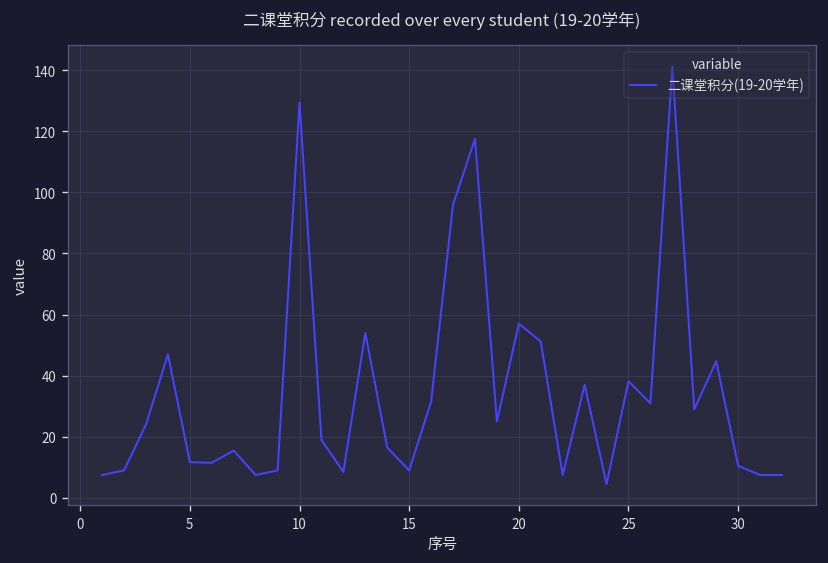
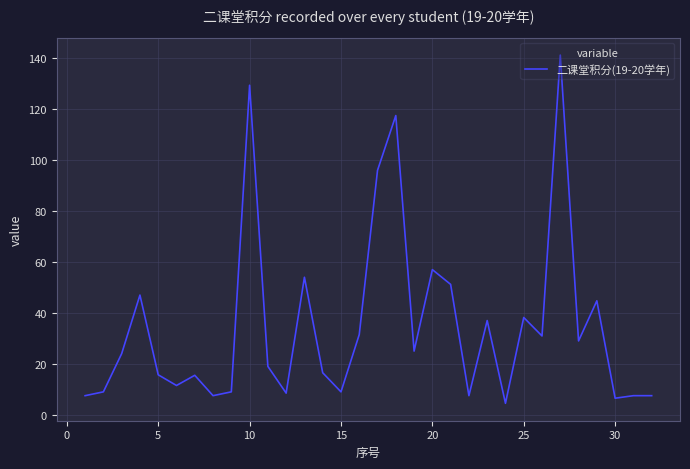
5: 12 -> 16
30: 11 -> 7
